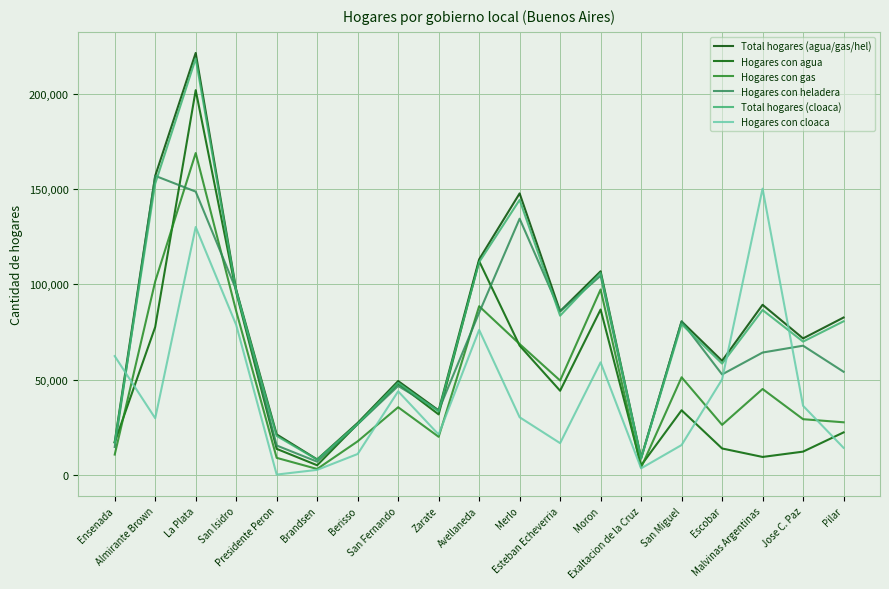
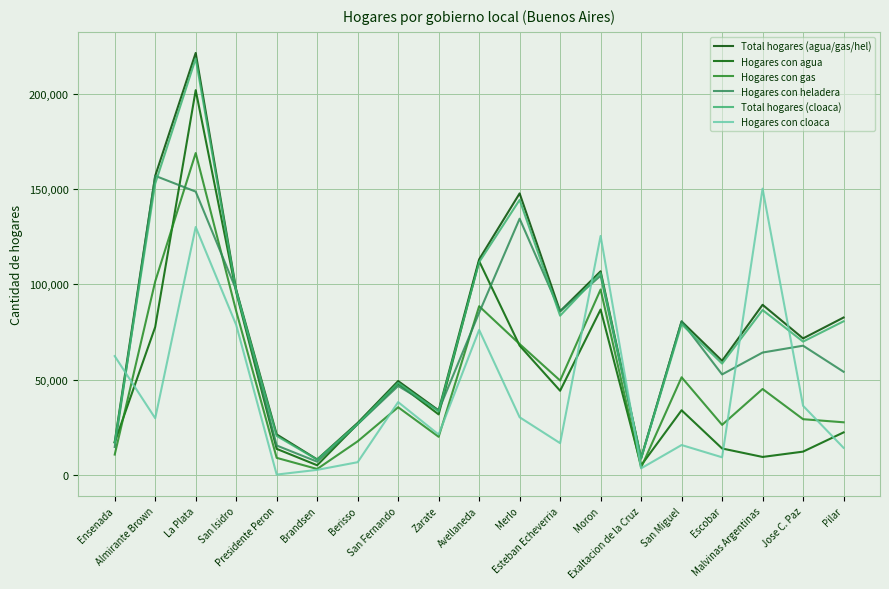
Hogares con cloaca, Berisso: 11,000 -> 7,000
Hogares con cloaca, San Fernando: 44,000 -> 38,000
Hogares con cloaca, Moron: 59,000 -> 125,000
Hogares con cloaca, Escobar: 50,000 -> 9,000
